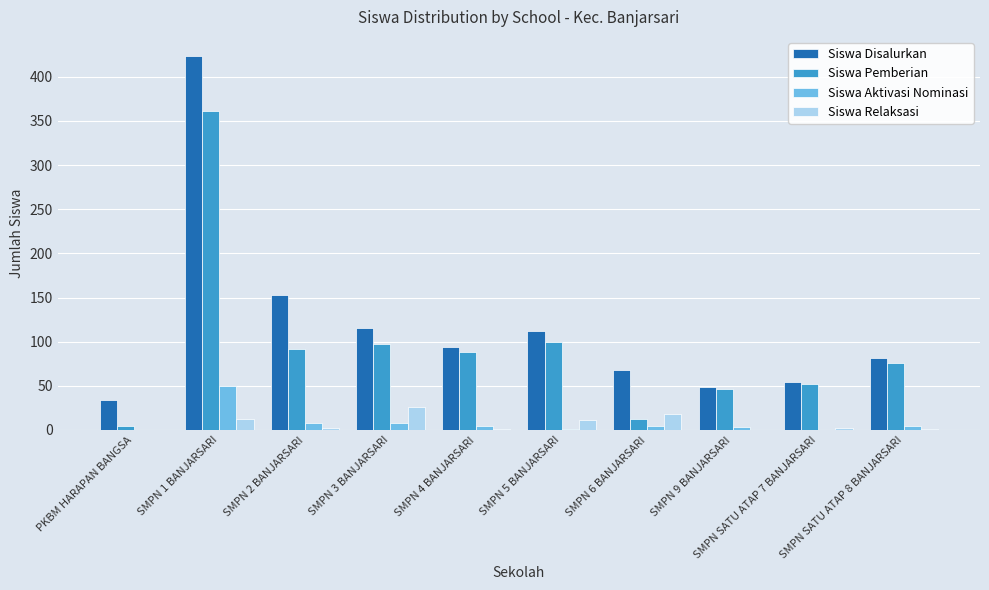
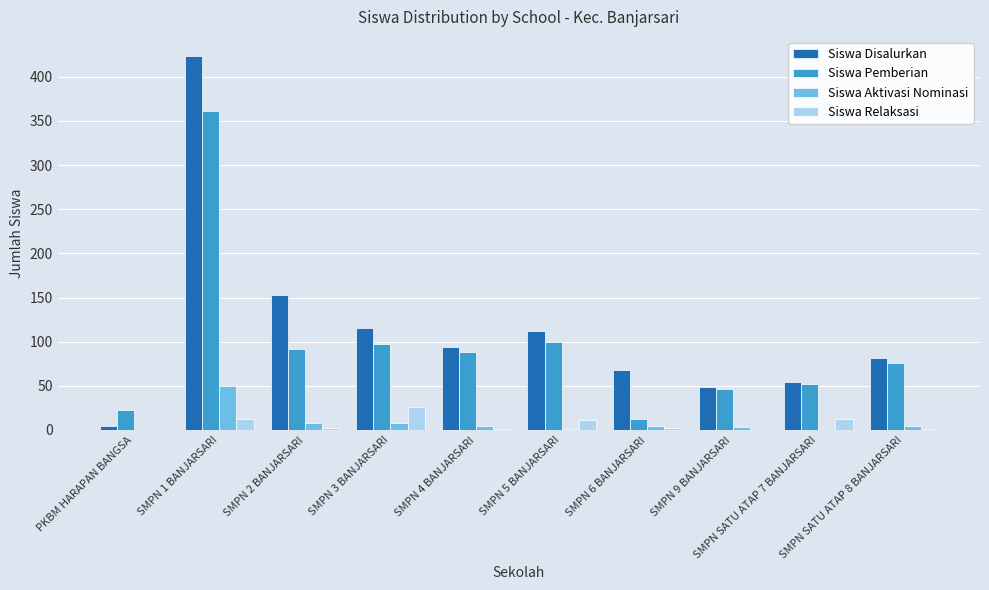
Siswa Disalurkan, PKBM HARAPAN BANGSA: 30 -> 0
Siswa Pemberian, PKBM HARAPAN BANGSA: 0 -> 20
Siswa Relaksasi, SMPN 6 BANJARSARI: 20 -> 0
Siswa Relaksasi, SMPN SATU ATAP 7 BANJARSARI: 0 -> 10
